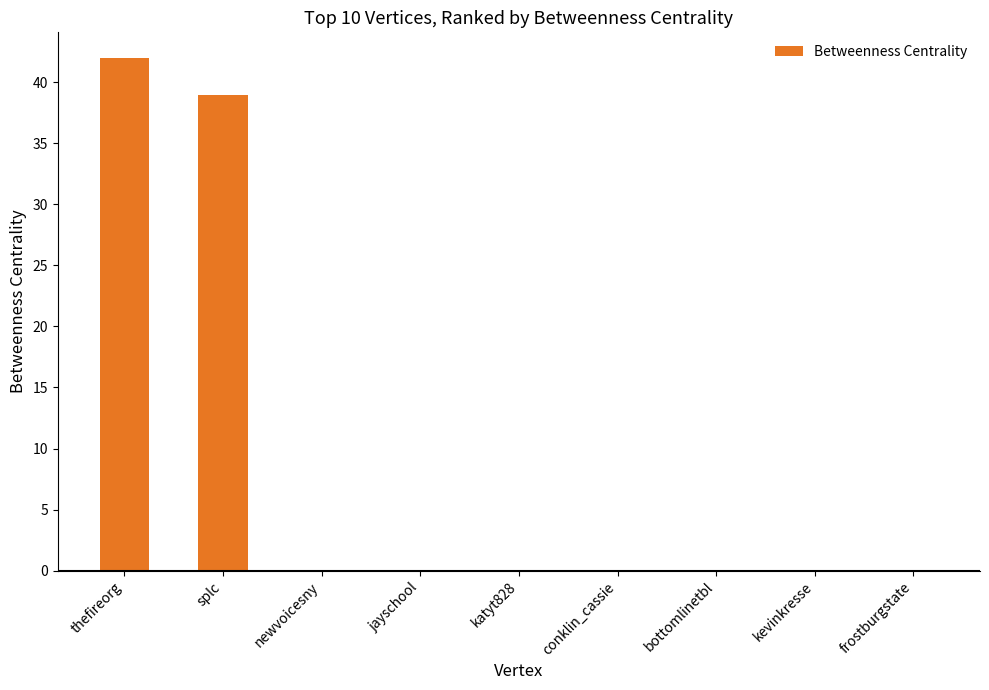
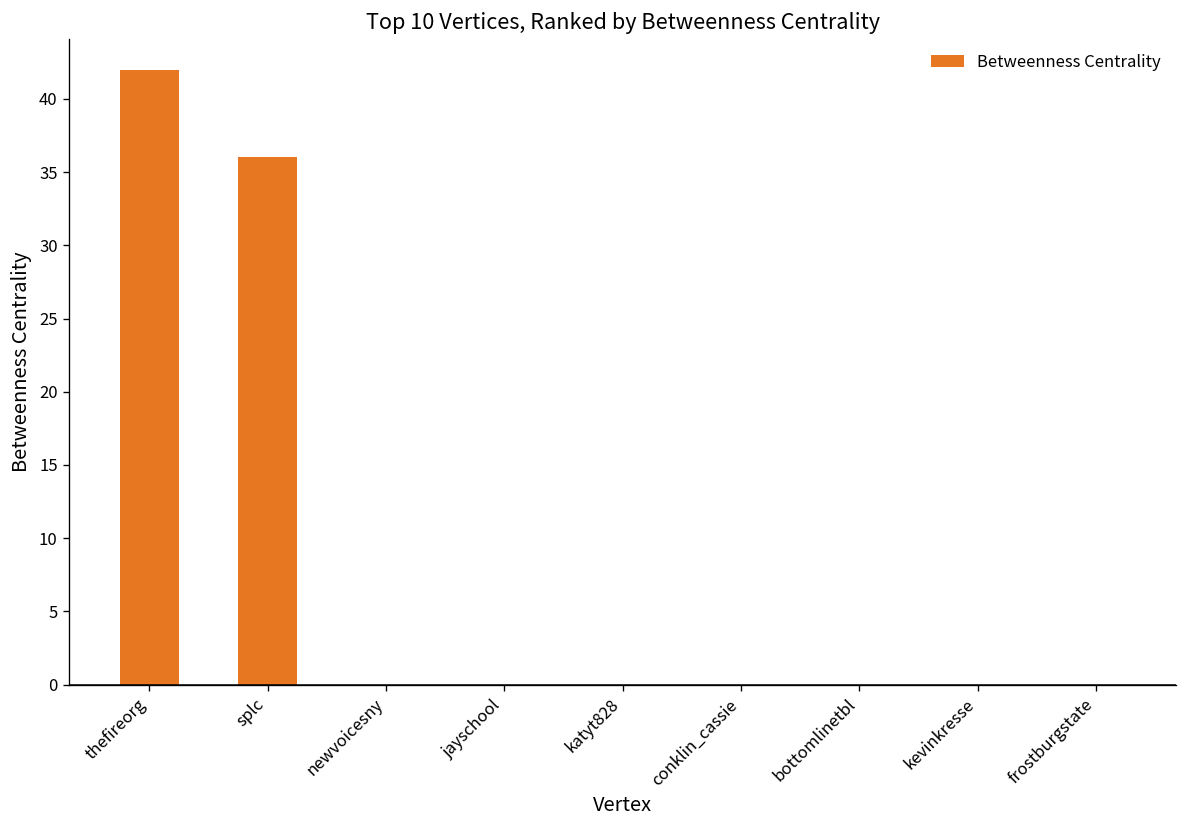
splc: 39 -> 36
